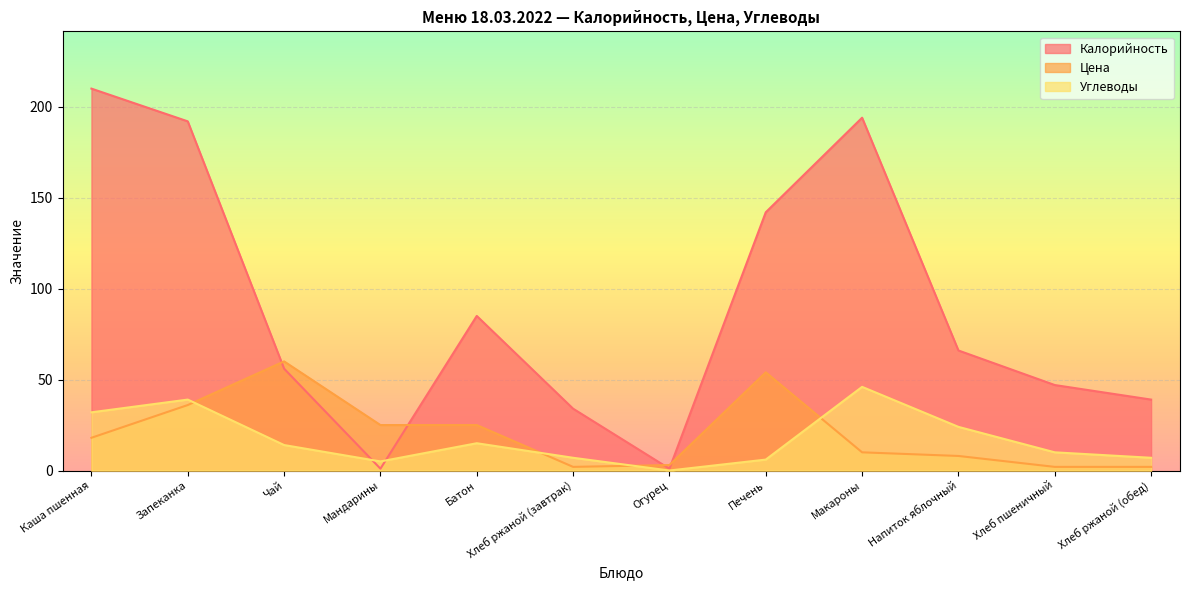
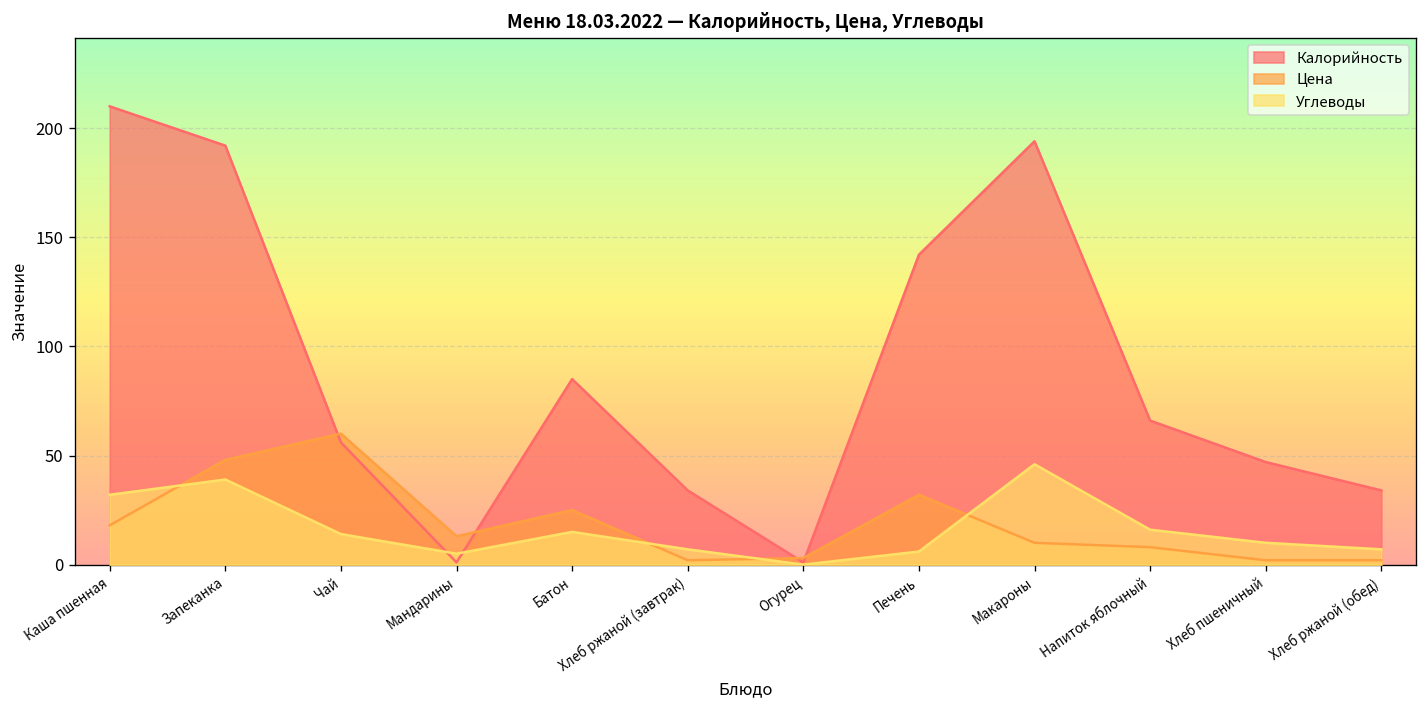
Цена, Запеканка: 36 -> 48
Цена, Мандарины: 25 -> 13
Цена, Печень: 54 -> 32
Углеводы, Напиток яблочный: 24 -> 16
Калорийность, Хлеб ржаной (обед): 39 -> 34
